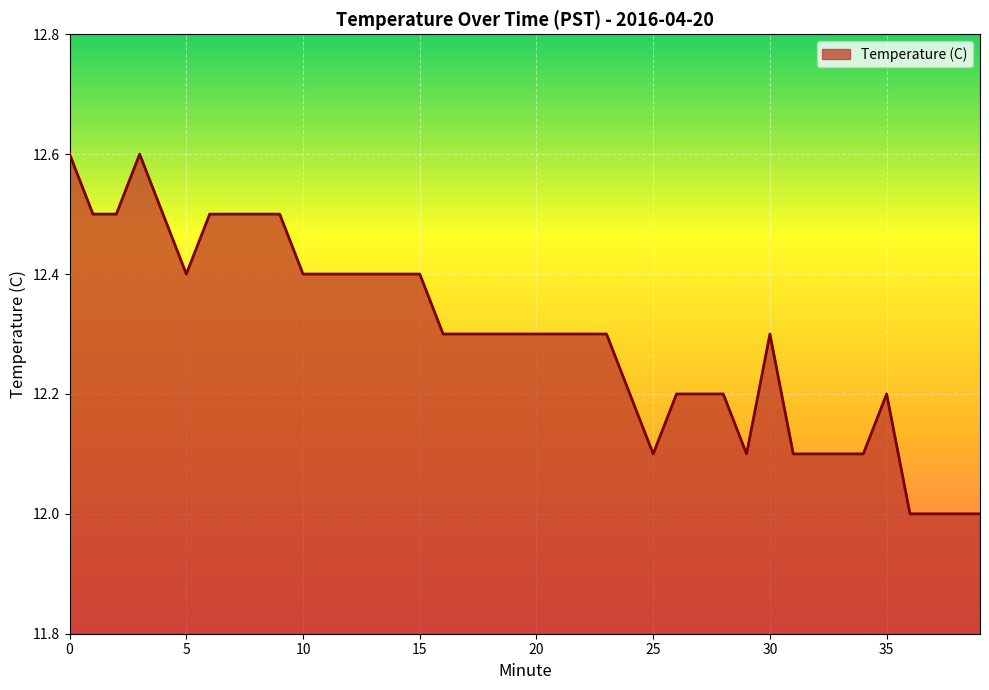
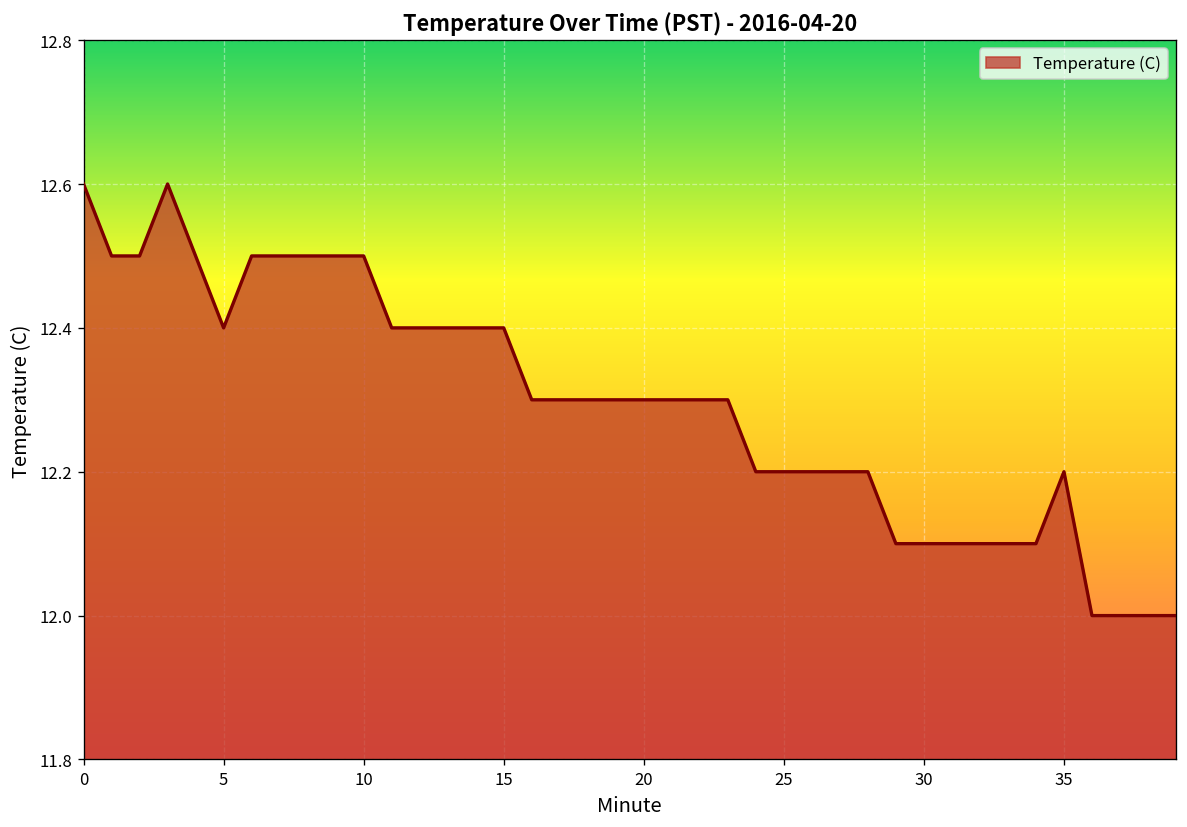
10: 12.4 -> 12.5
25: 12.1 -> 12.2
30: 12.3 -> 12.1
